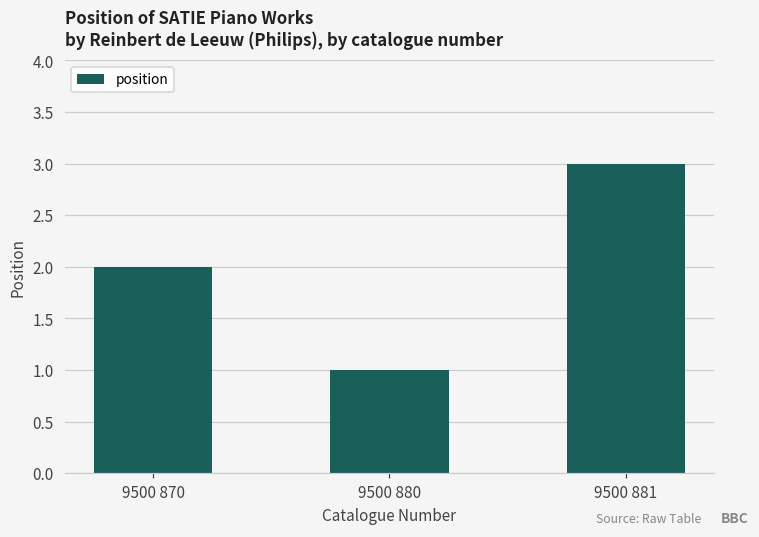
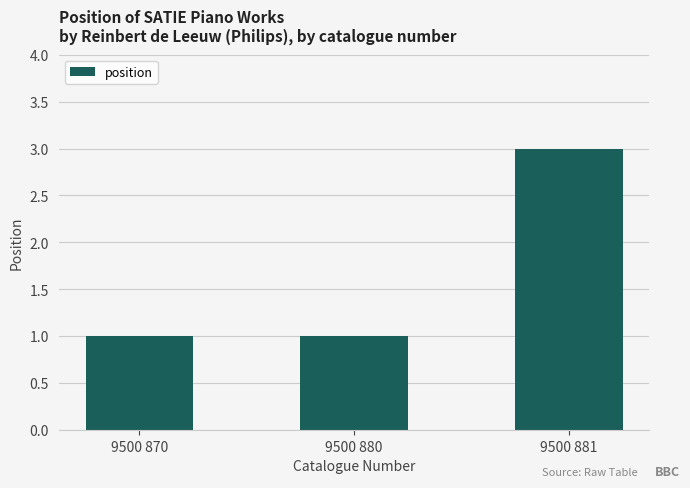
9500 870: 2 -> 1
